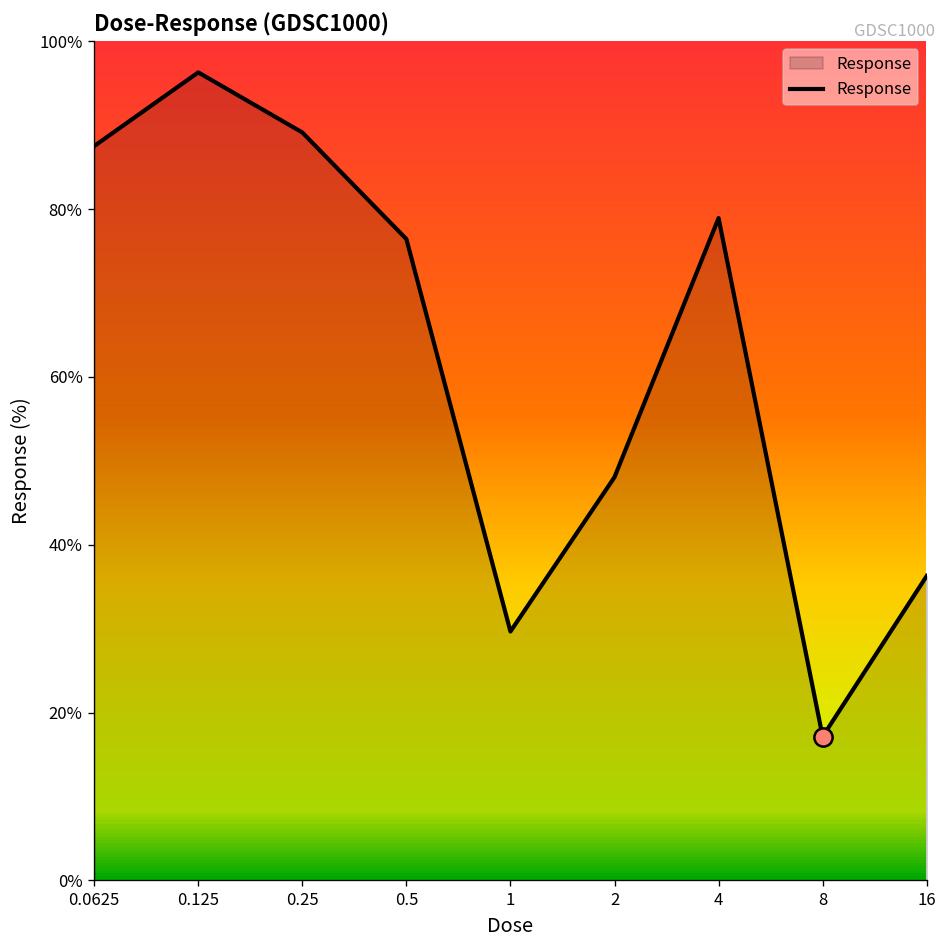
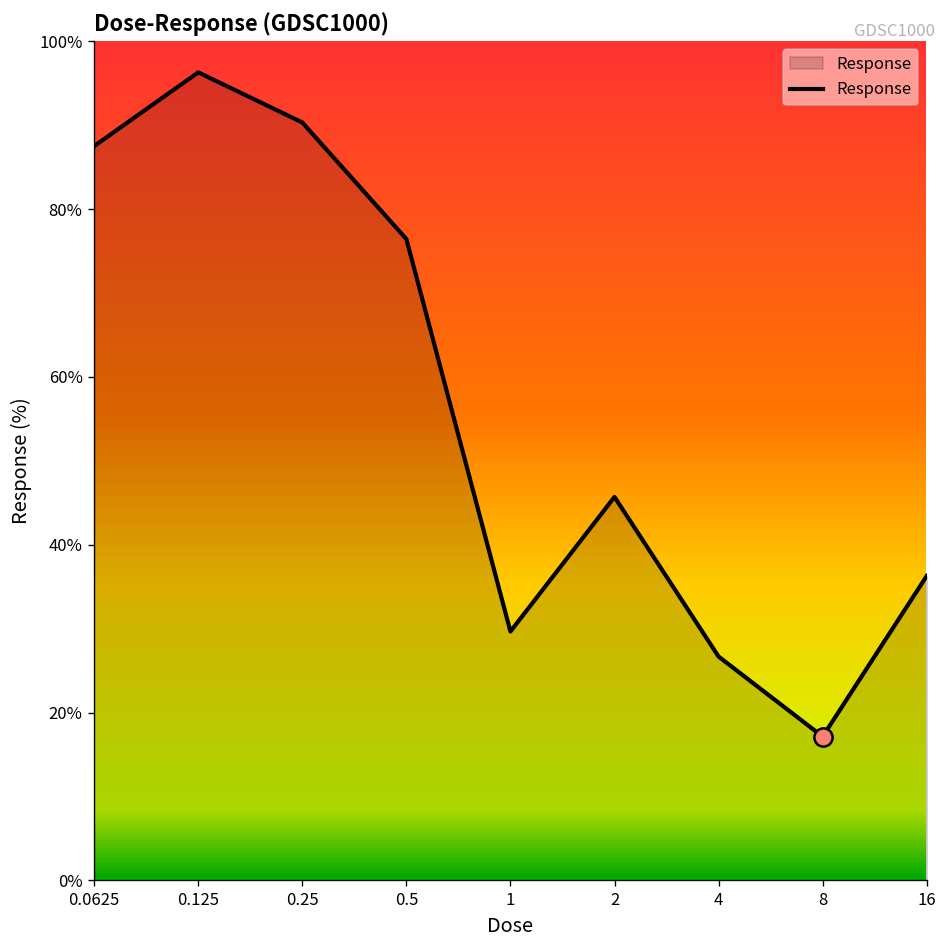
Response, 0.25: 89% -> 90%
Response, 2: 48% -> 46%
Response, 4: 79% -> 27%
